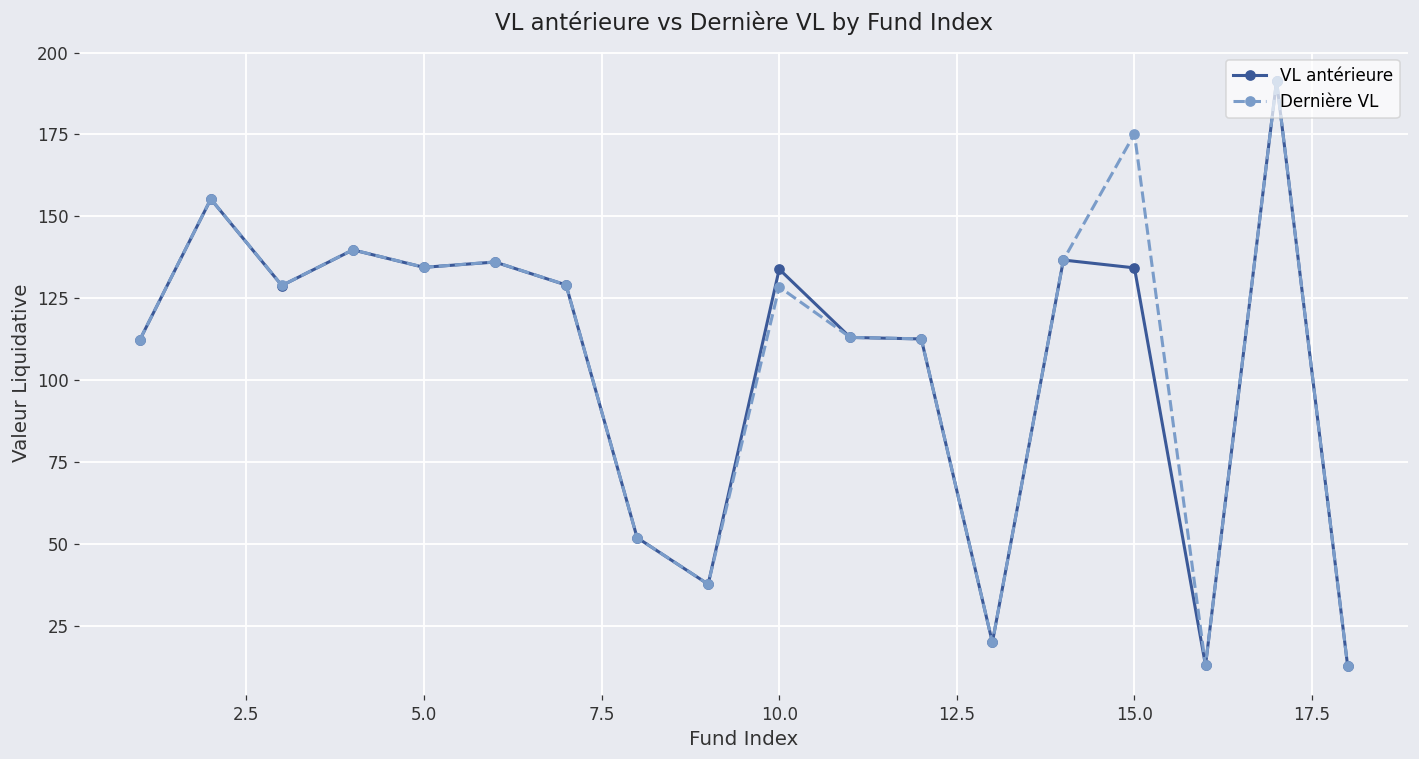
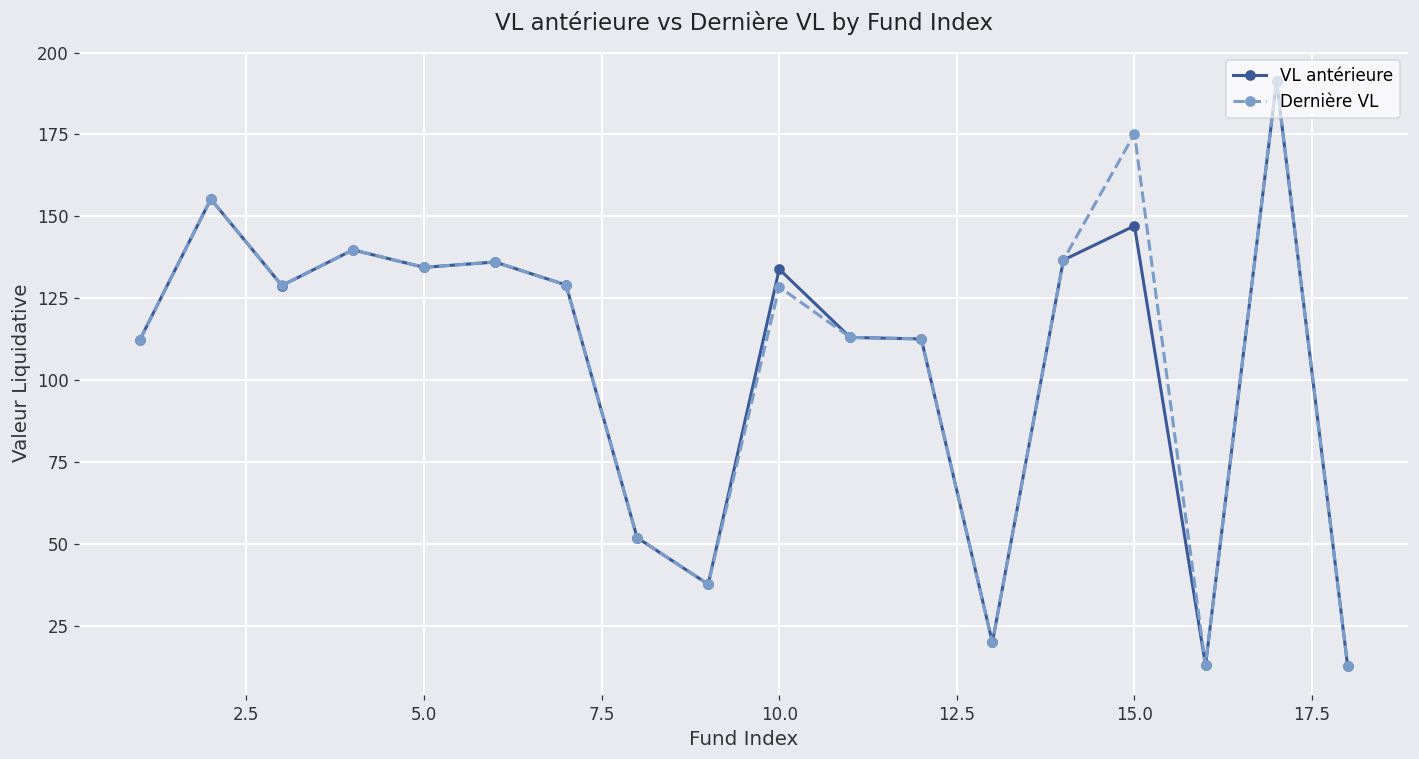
VL antérieure, 15.0: 134 -> 147
